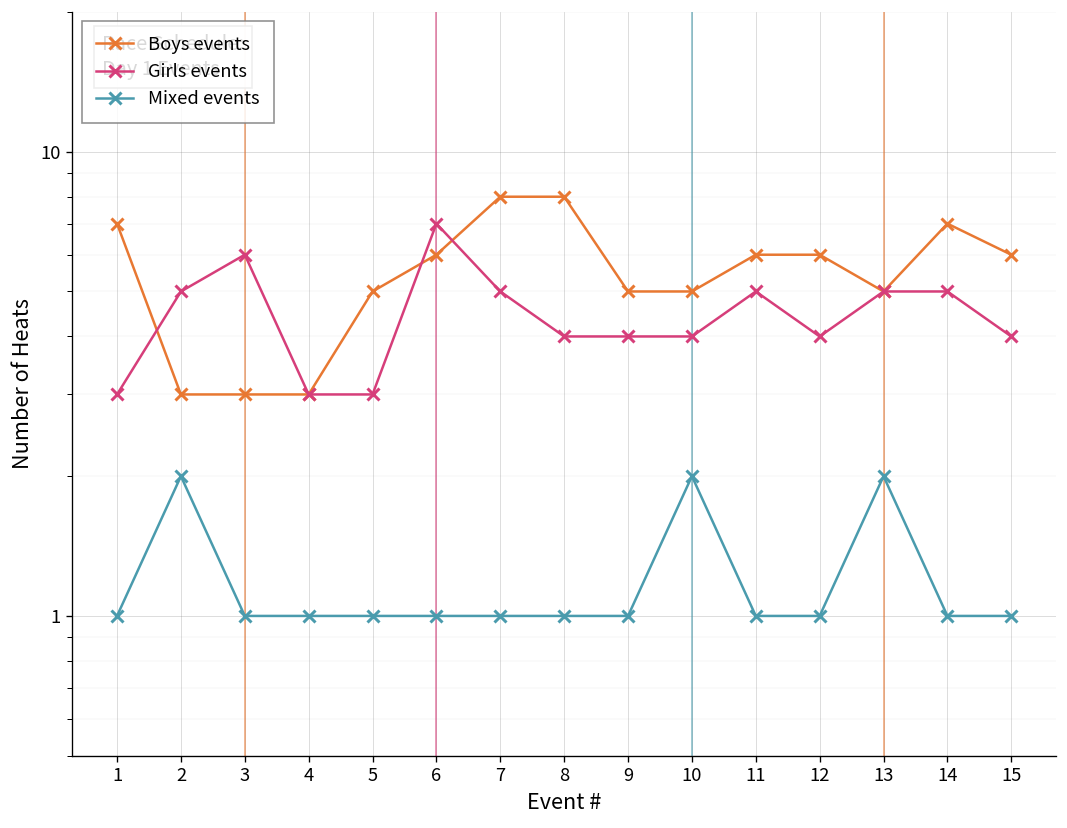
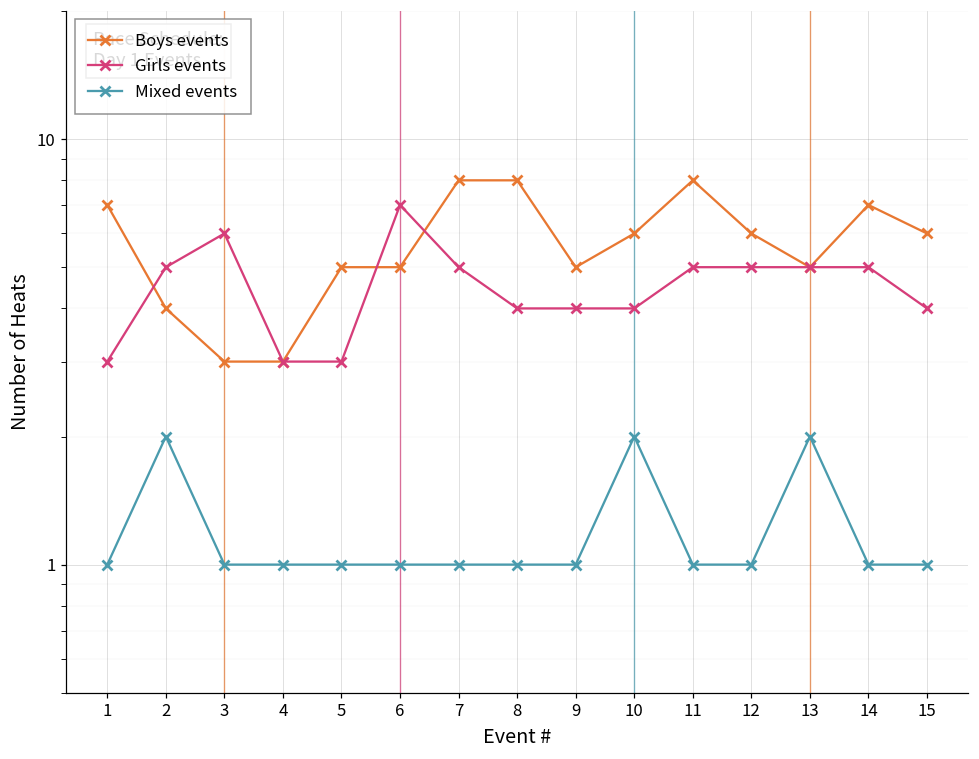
Boys events, 2: 3 -> 4
Boys events, 6: 6 -> 5
Boys events, 10: 5 -> 6
Boys events, 11: 6 -> 8
Girls events, 12: 4 -> 5
